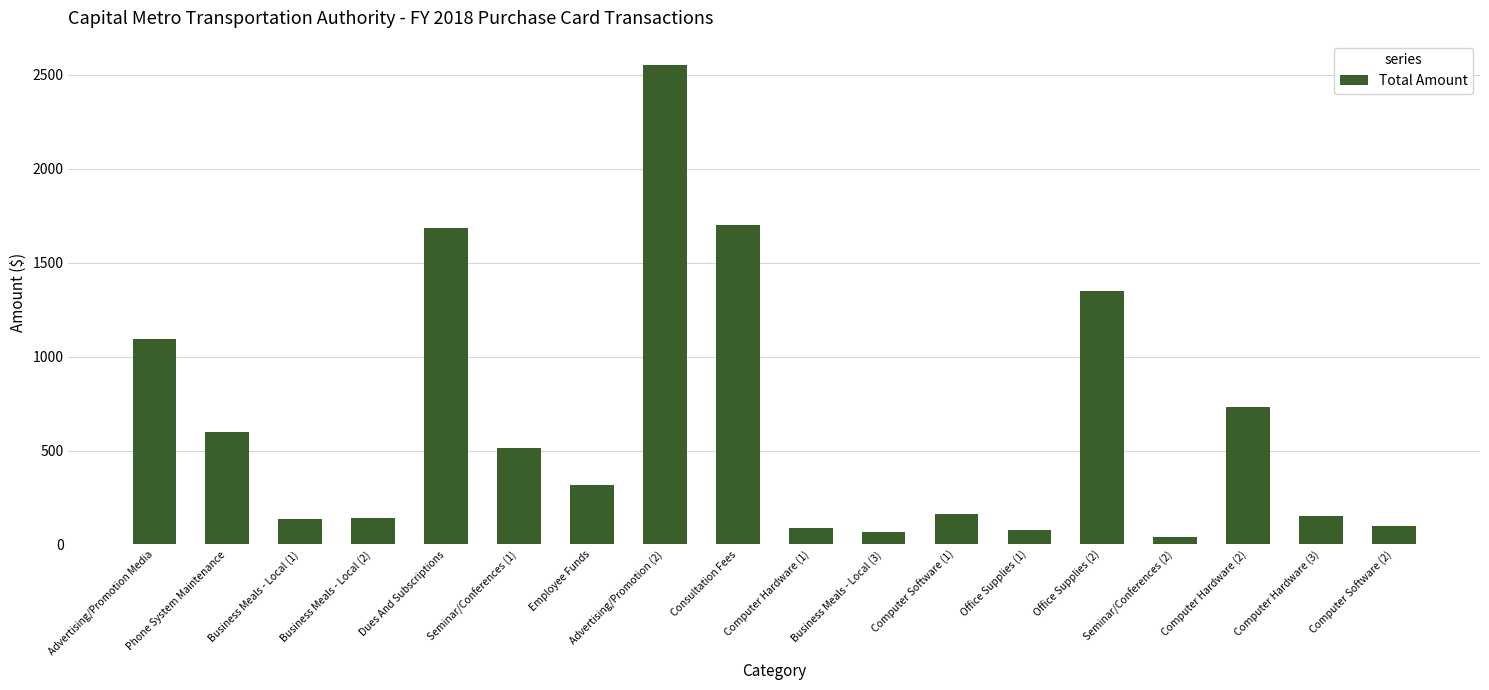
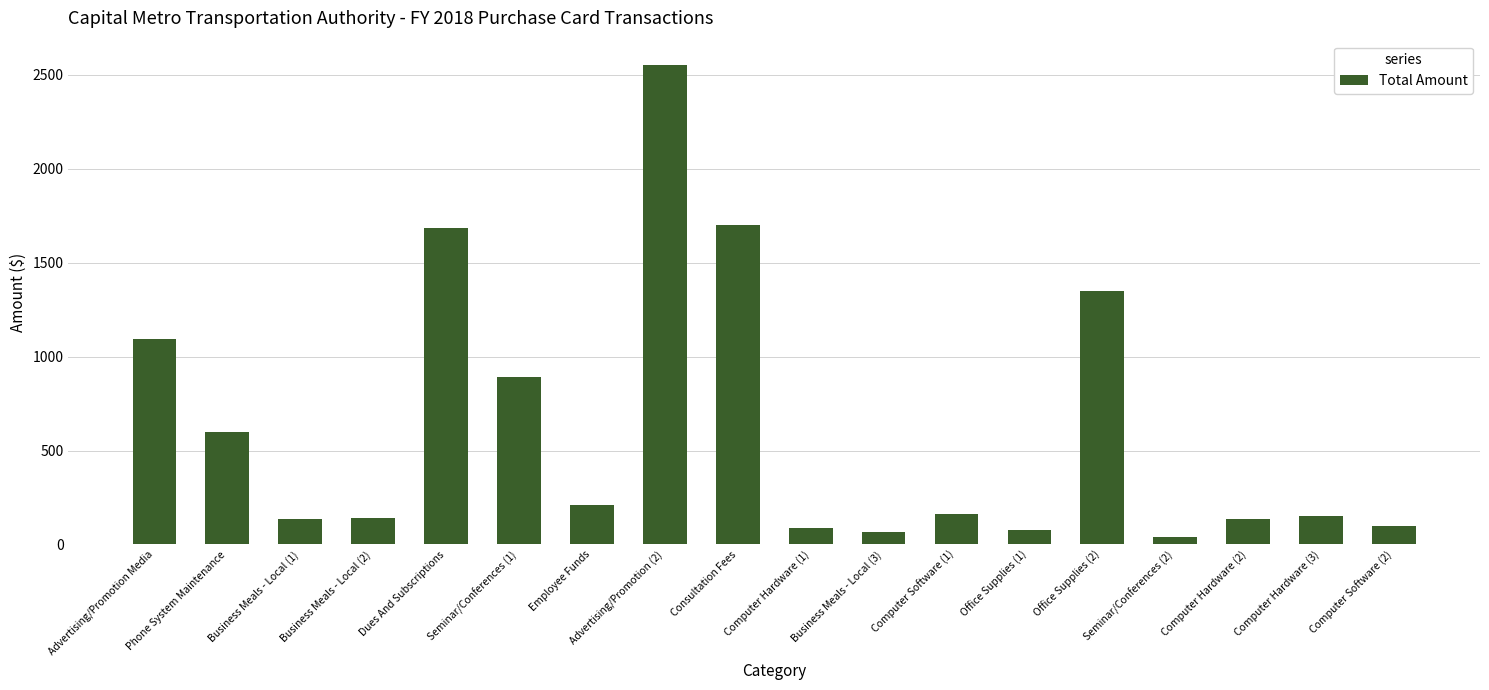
Seminar/Conferences (1): 520 -> 890
Employee Funds: 320 -> 210
Computer Hardware (2): 730 -> 140
